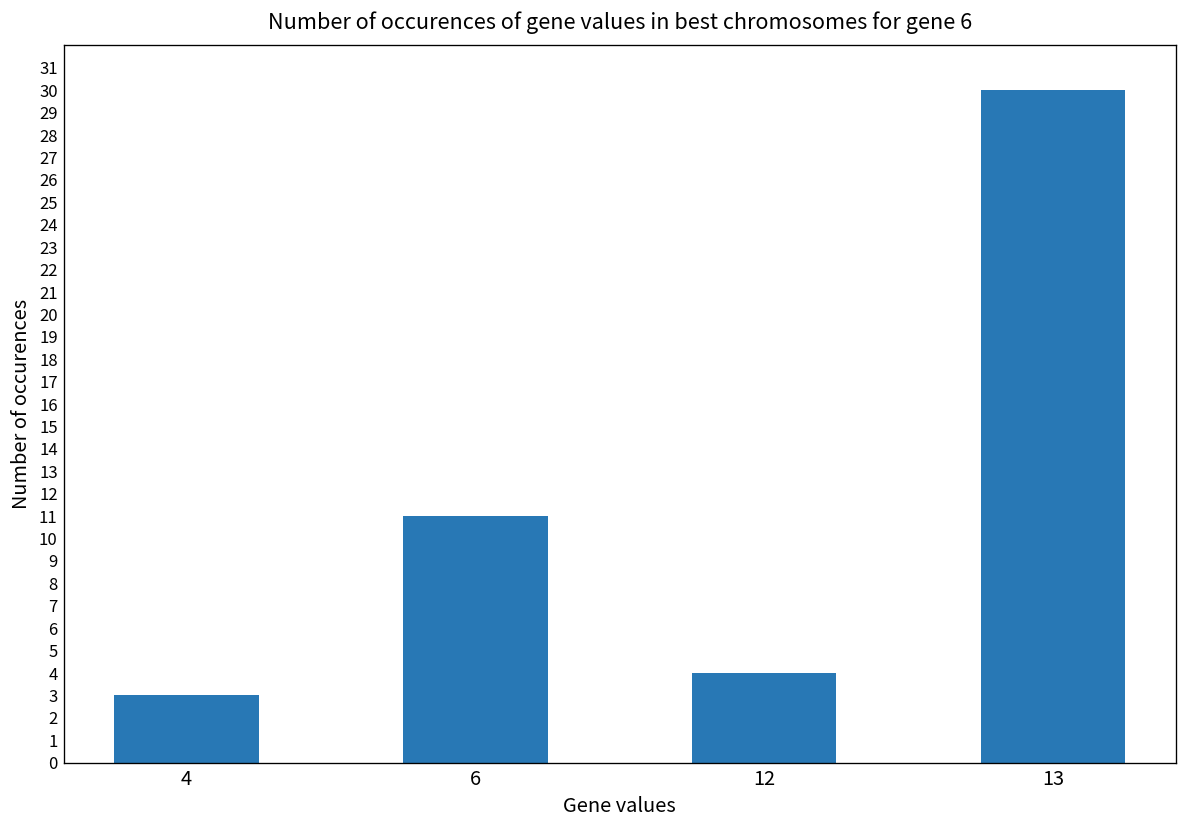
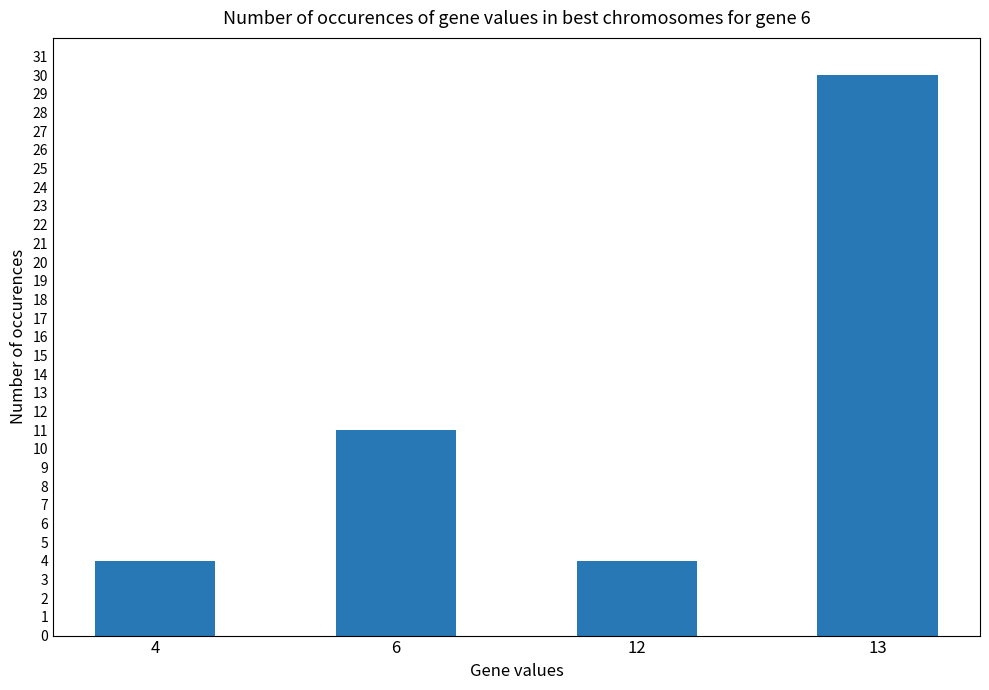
4: 3 -> 4
